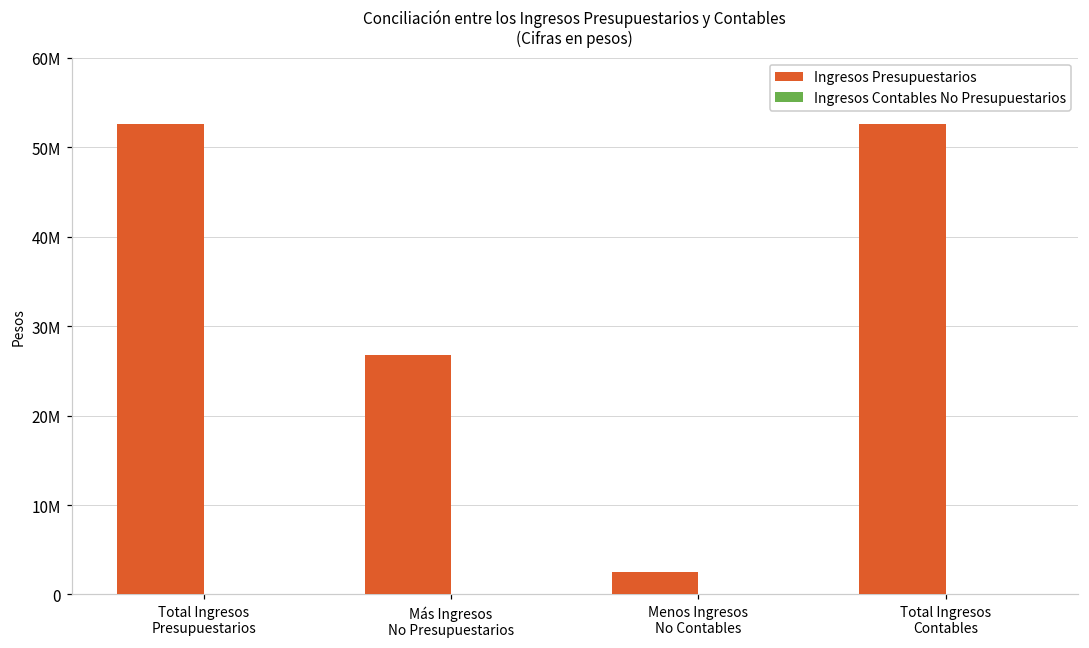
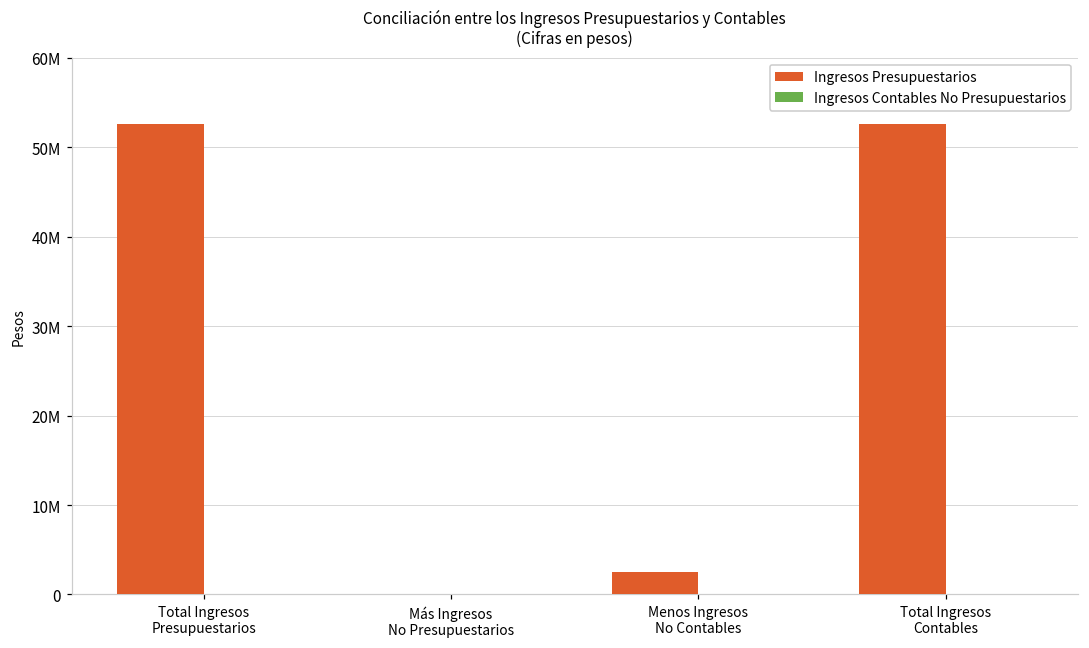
Ingresos Presupuestarios, Más Ingresos No Presupuestarios: 27000000 -> 0
